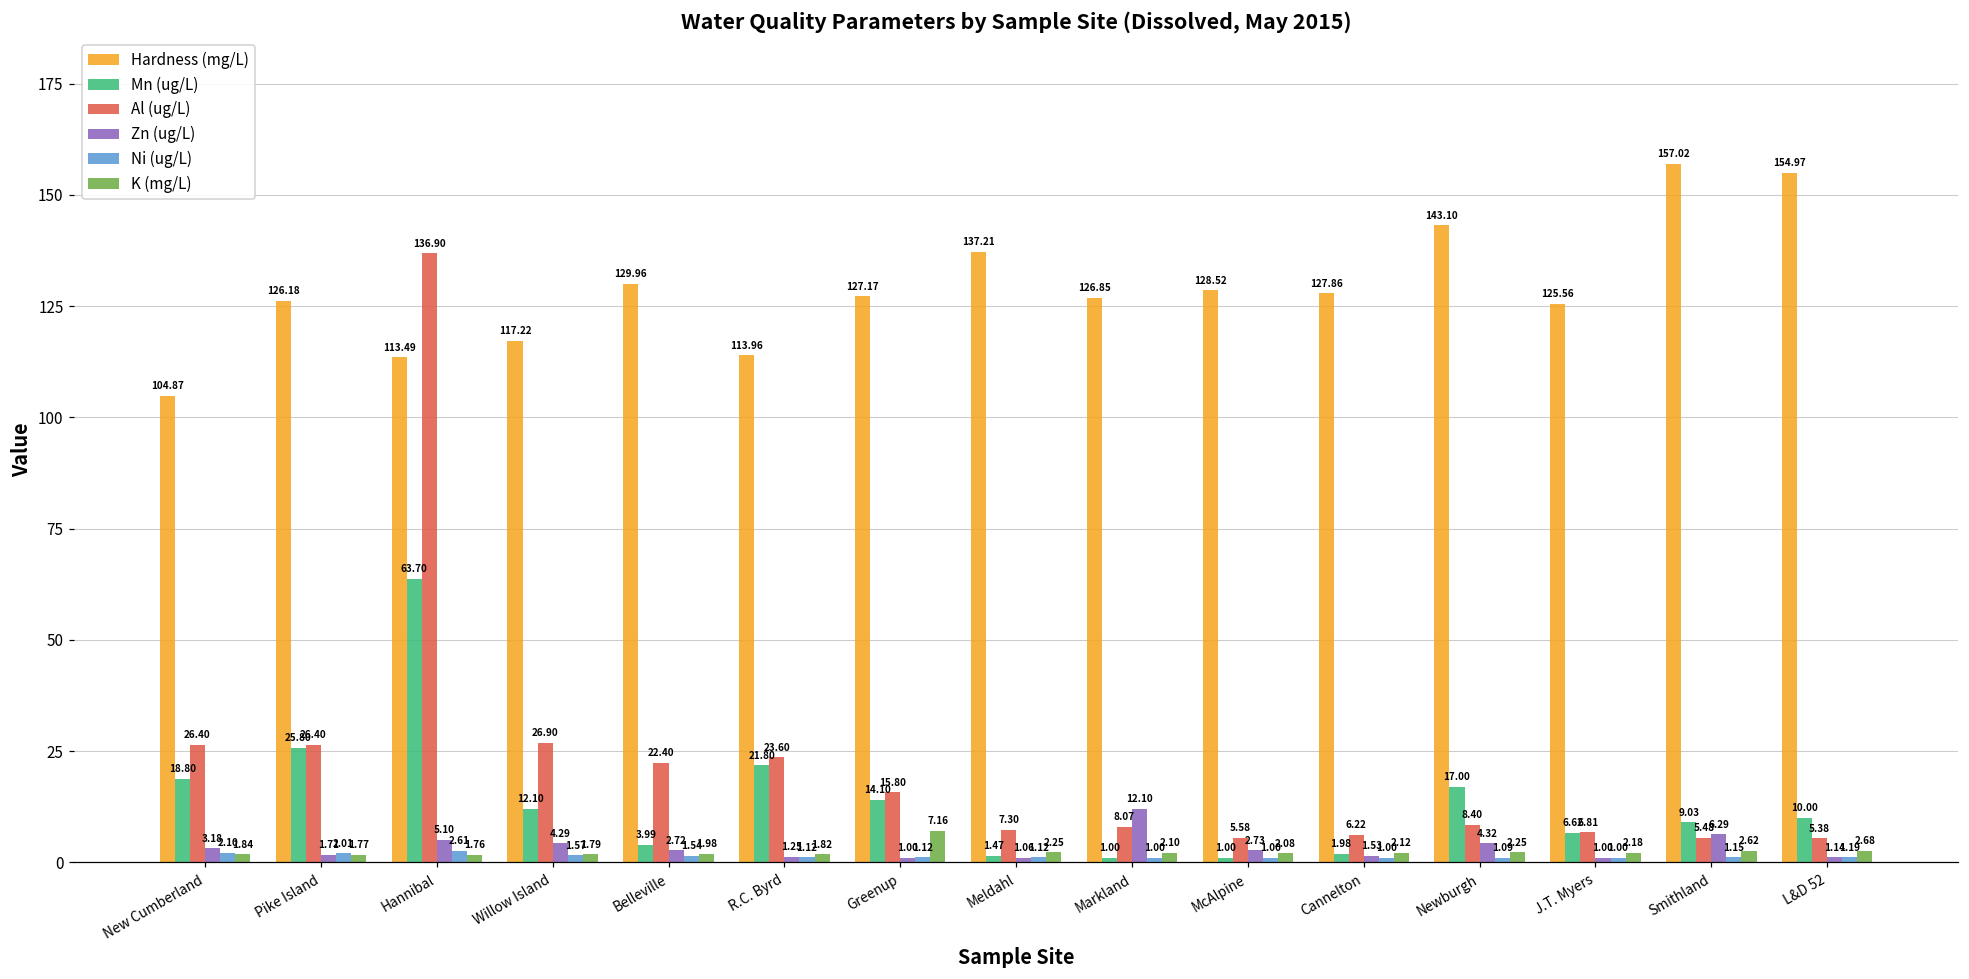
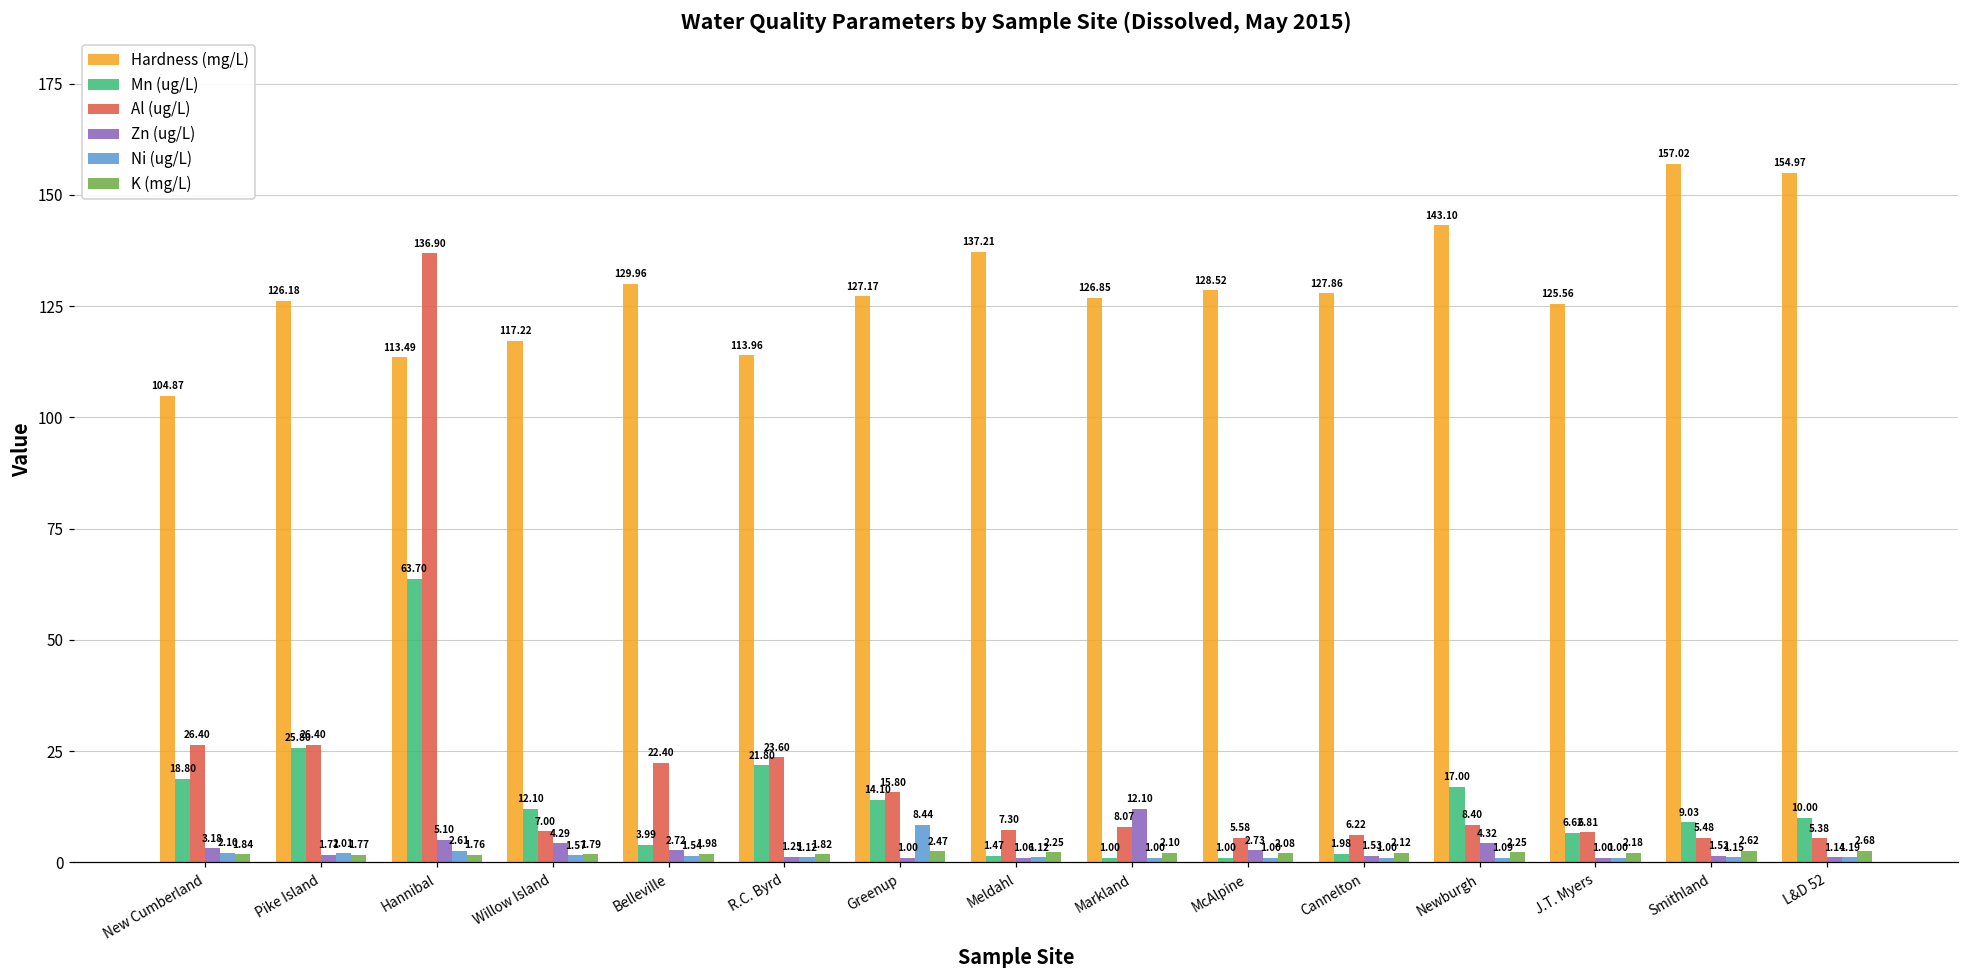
Al (ug/L), Willow Island: 26.90 -> 7.00
Ni (ug/L), Greenup: 1.12 -> 8.44
K (mg/L), Greenup: 7.16 -> 2.47
Zn (ug/L), Smithland: 6.29 -> 1.52
